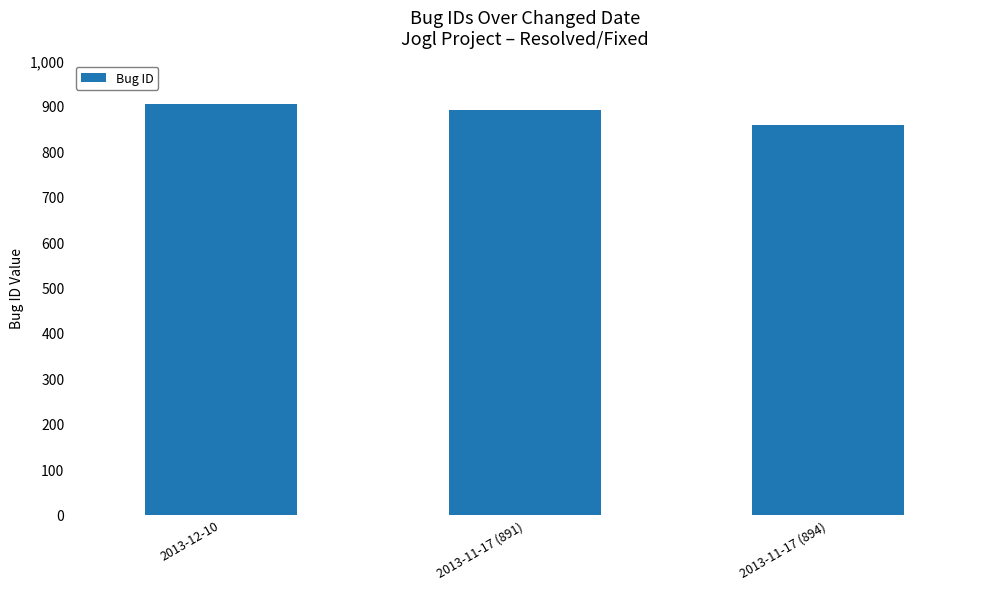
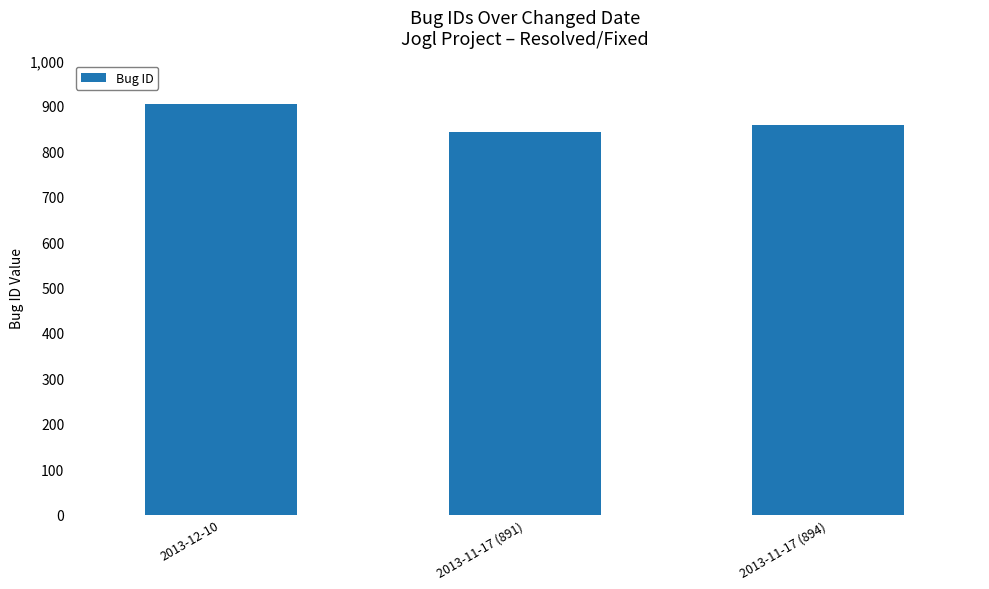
2013-11-17 (891): 890 -> 840
